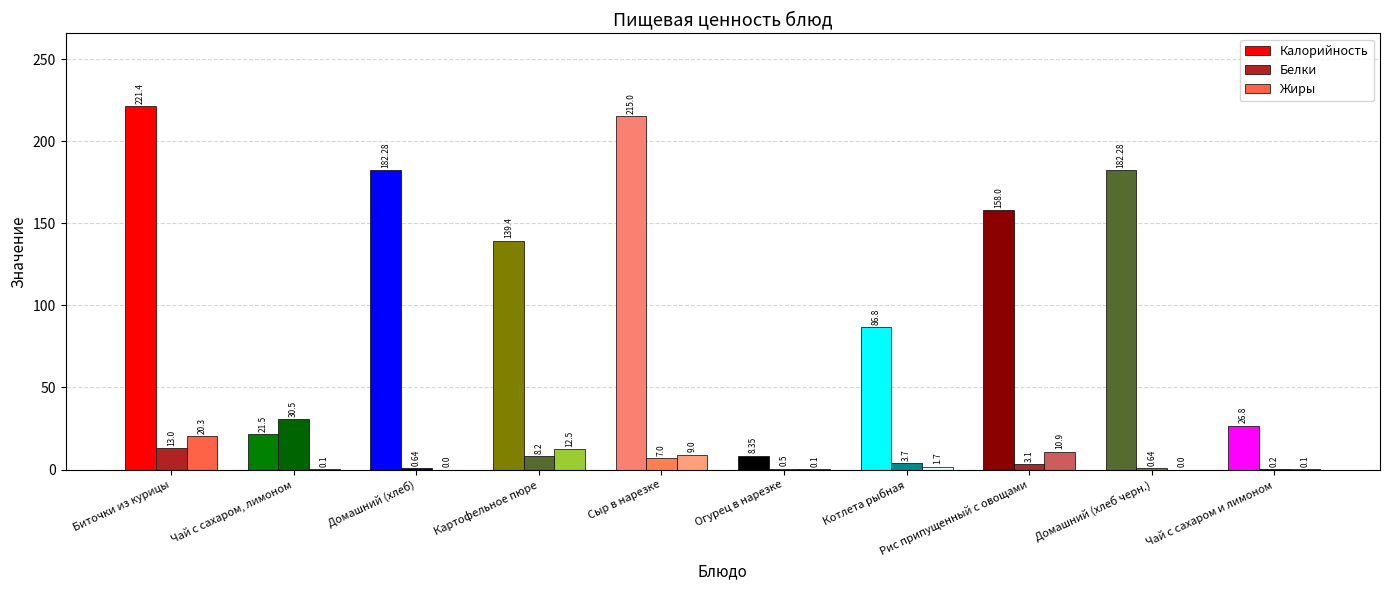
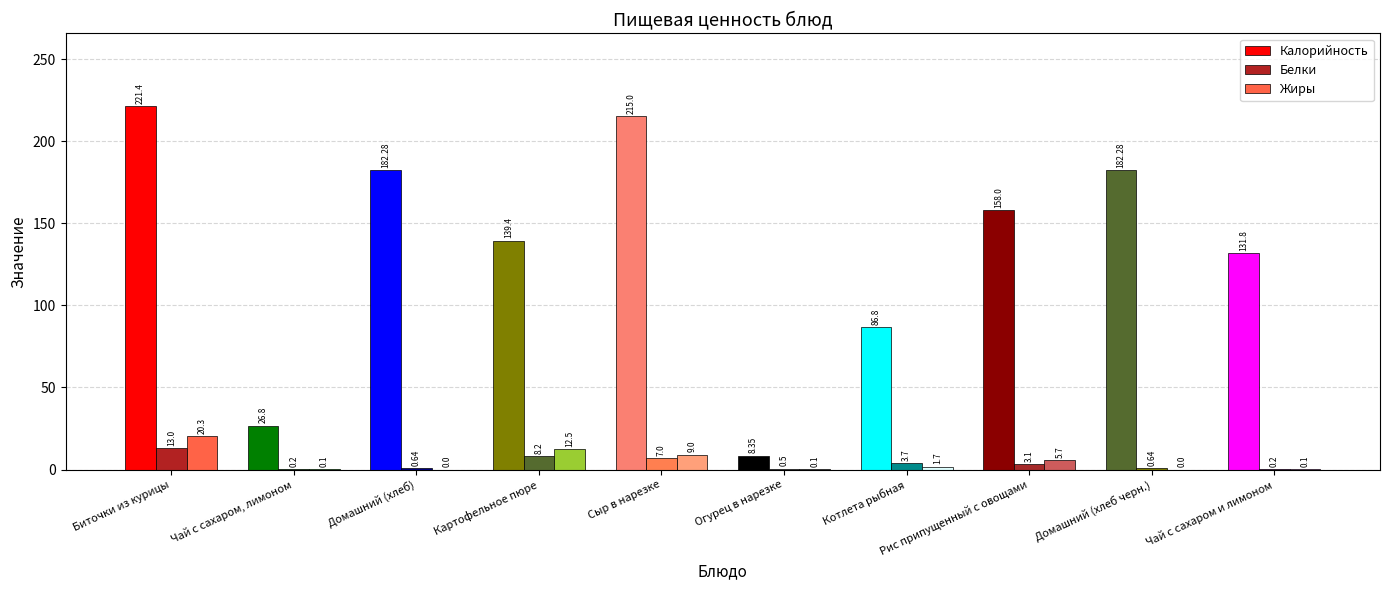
Калорийность, Чай с сахаром, лимоном: 21.5 -> 26.8
Белки, Чай с сахаром, лимоном: 30.5 -> 0.2
Жиры, Рис припущенный с овощами: 10.9 -> 5.7
Калорийность, Чай с сахаром и лимоном: 26.8 -> 131.8
